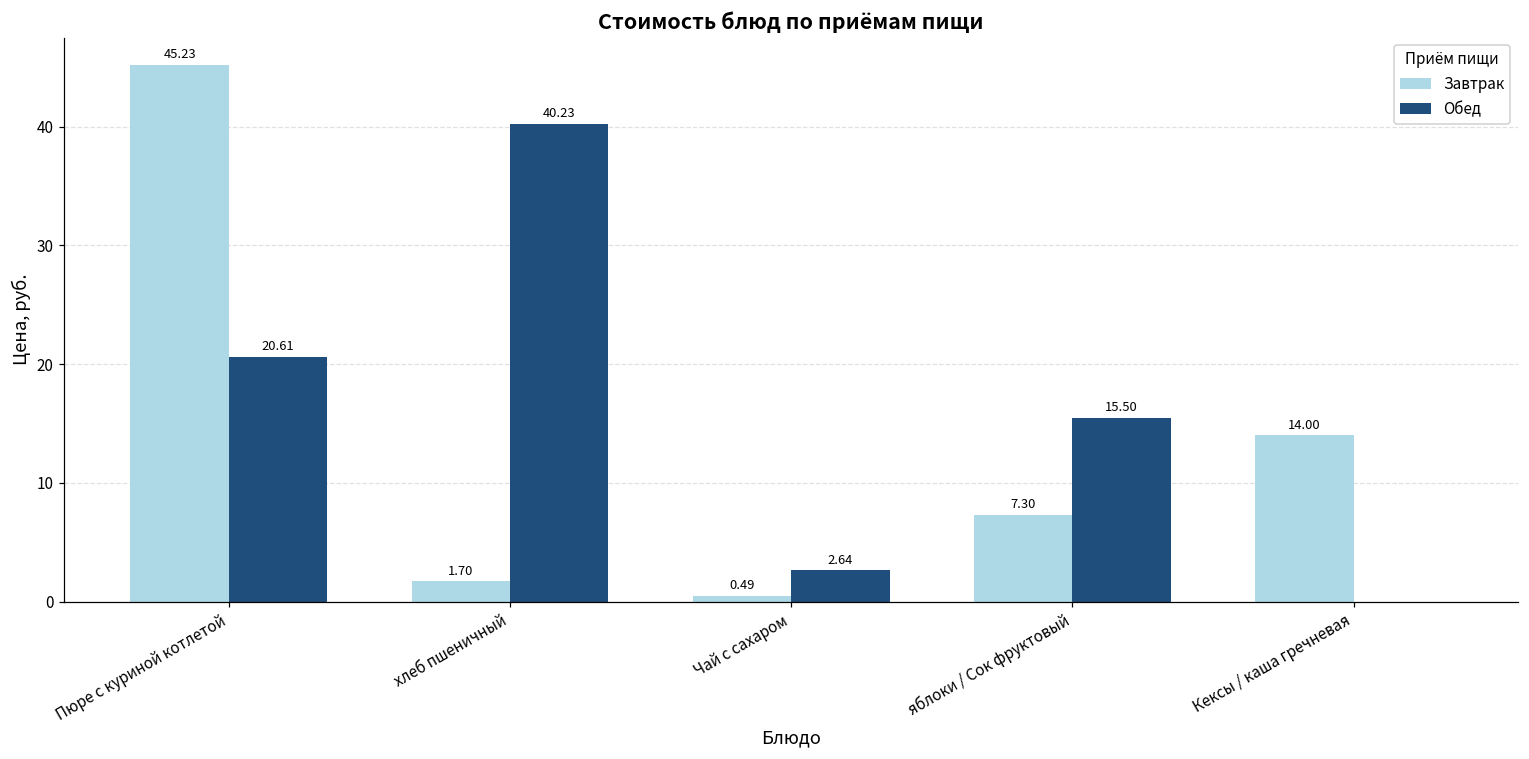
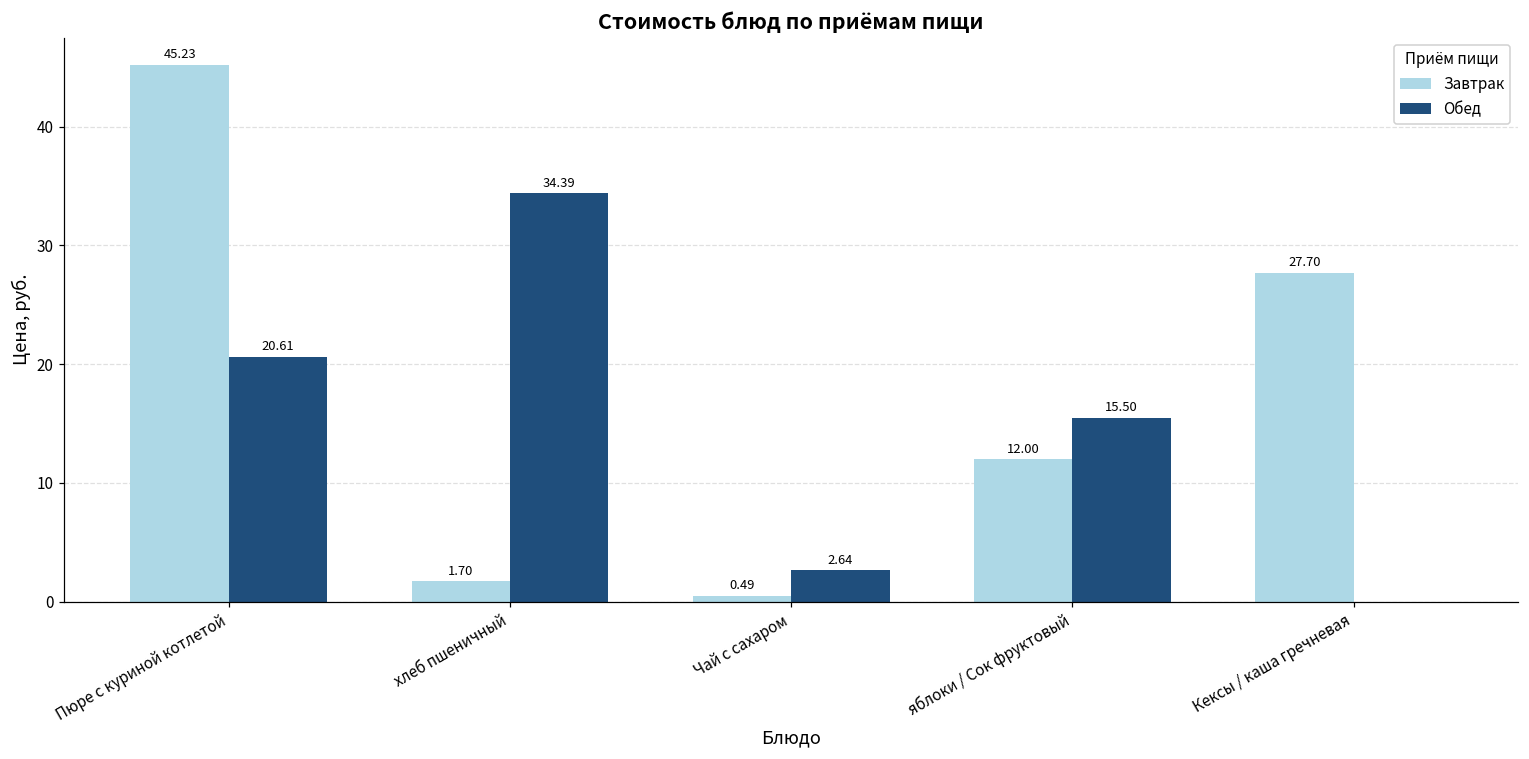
Обед, хлеб пшеничный: 40.23 -> 34.39
Завтрак, яблоки / Сок фруктовый: 7.30 -> 12.00
Завтрак, Кексы / каша гречневая: 14.00 -> 27.70
